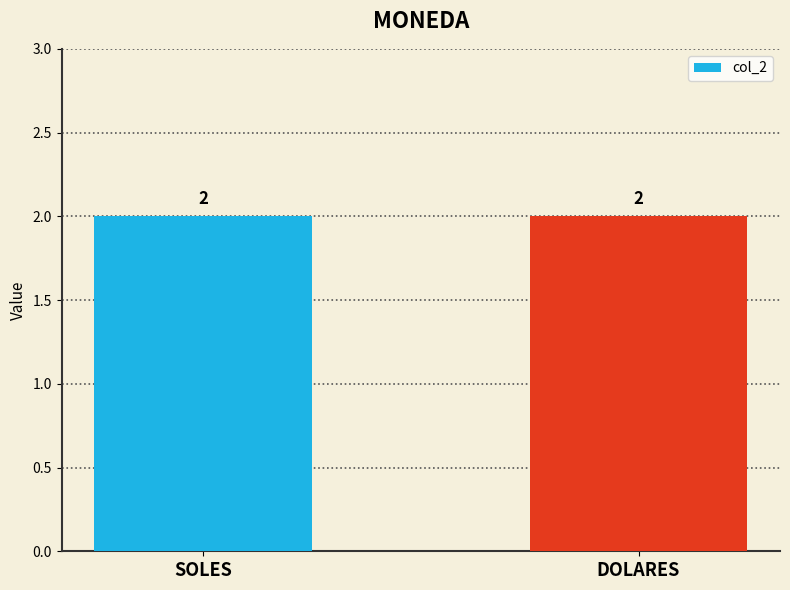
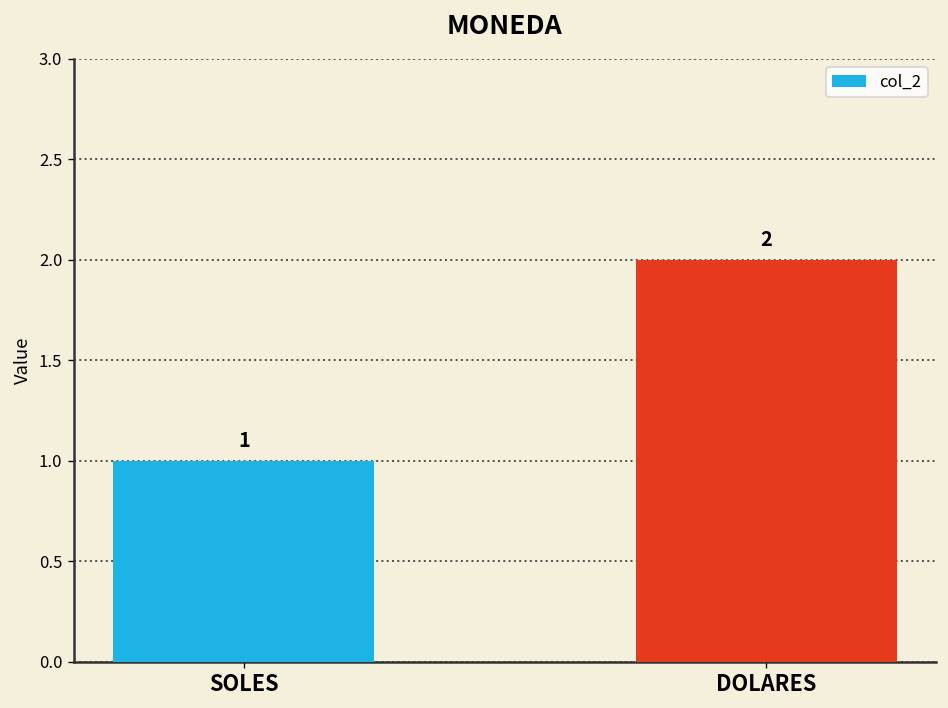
SOLES: 2 -> 1
